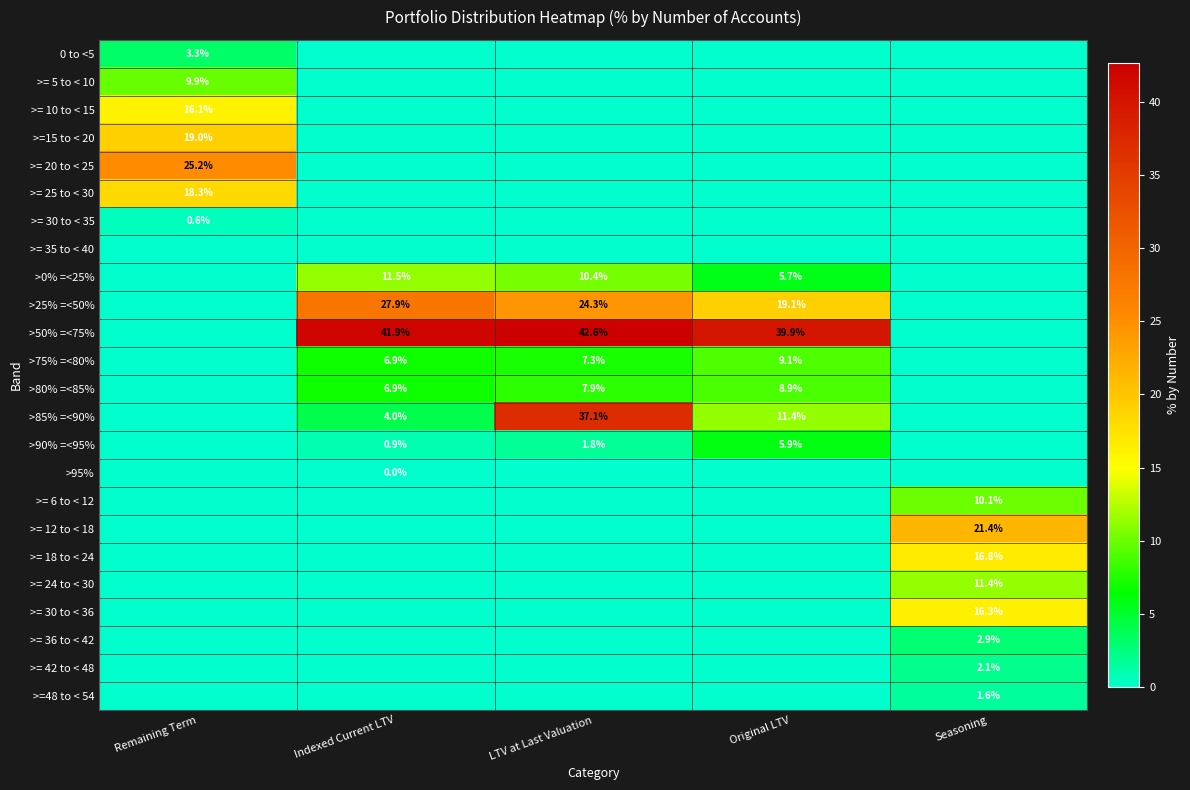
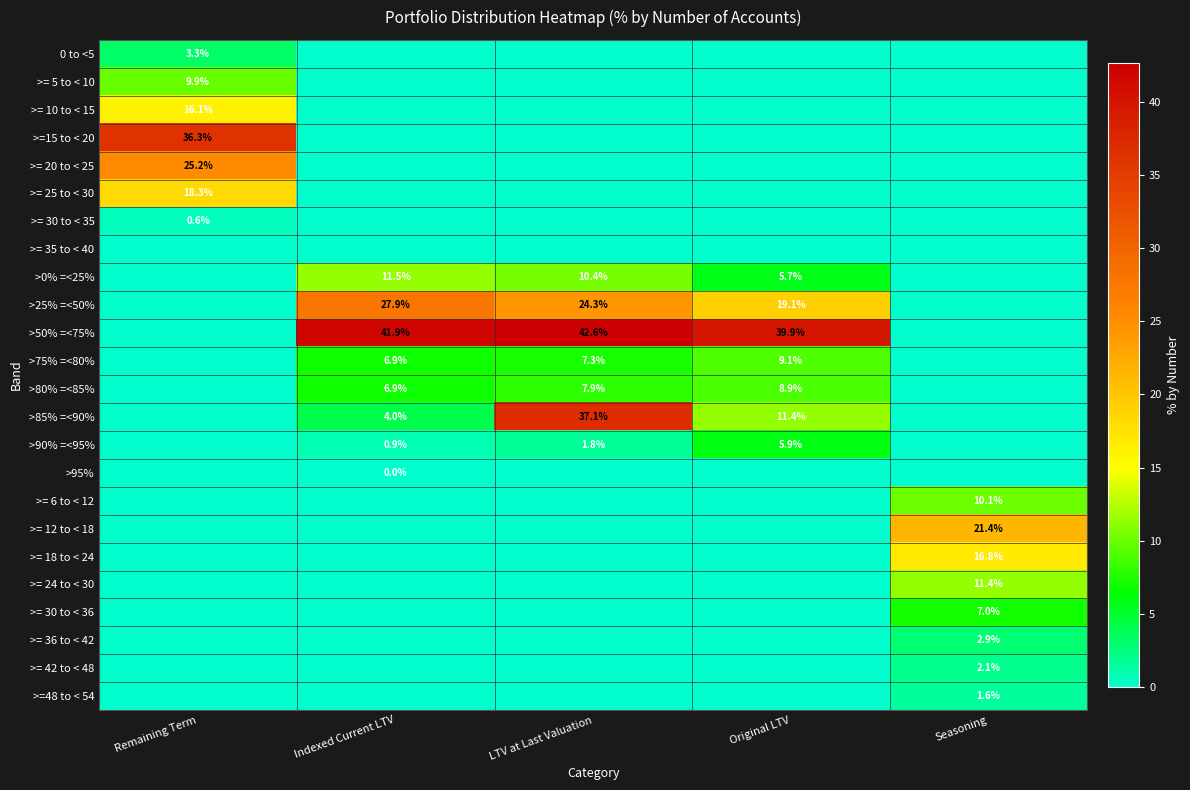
>=15 to < 20, Remaining Term: 19.0% -> 36.3%
>= 30 to < 36, Seasoning: 16.3% -> 7.0%
